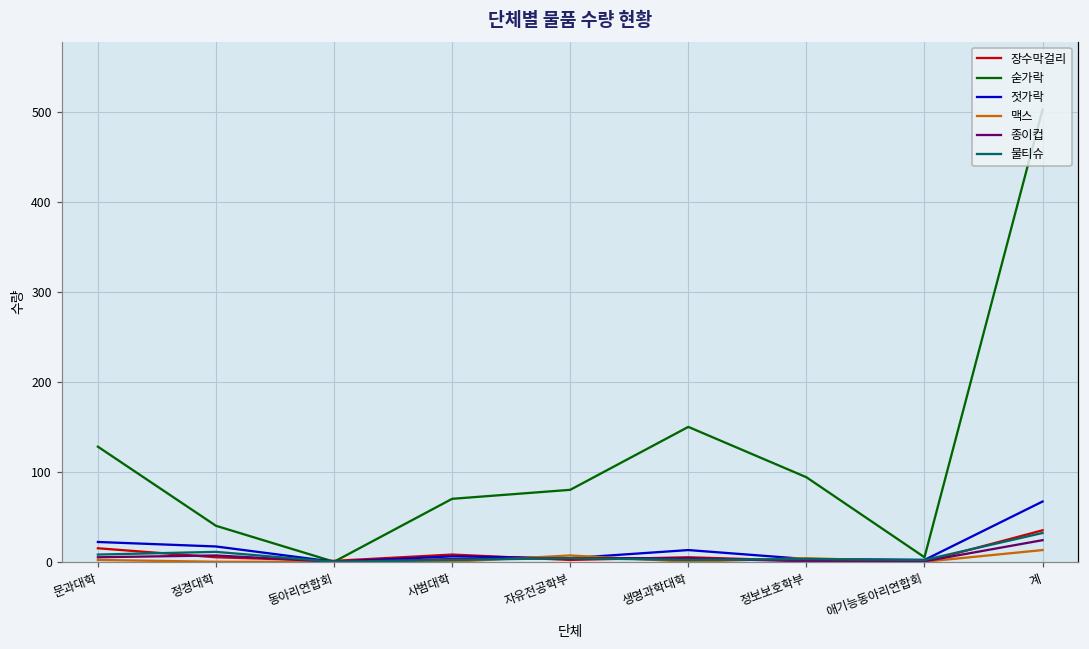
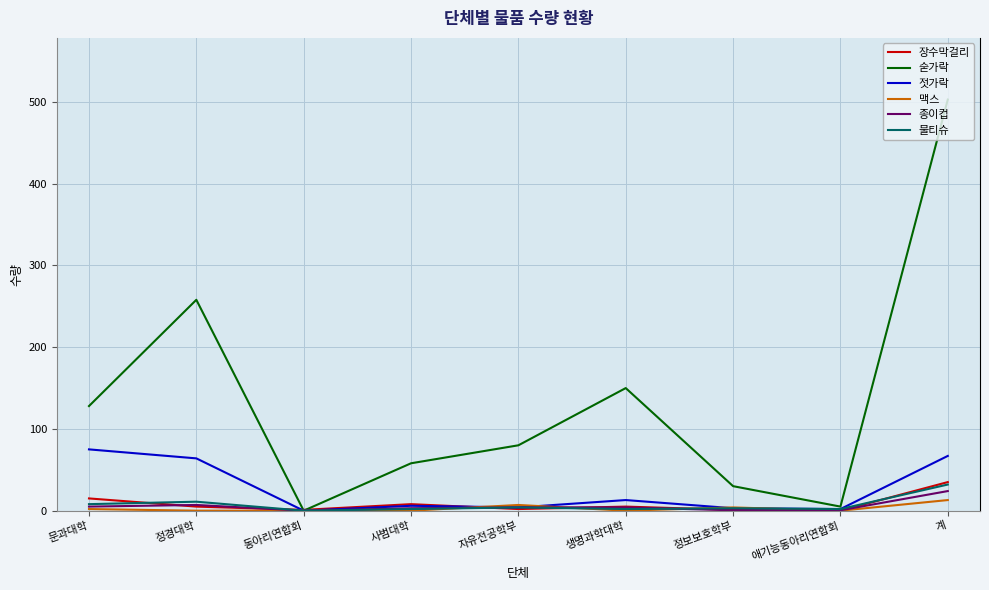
젓가락, 문과대학: 20 -> 80
숟가락, 정경대학: 40 -> 260
젓가락, 정경대학: 20 -> 60
숟가락, 사범대학: 70 -> 60
숟가락, 정보보호학부: 90 -> 30
